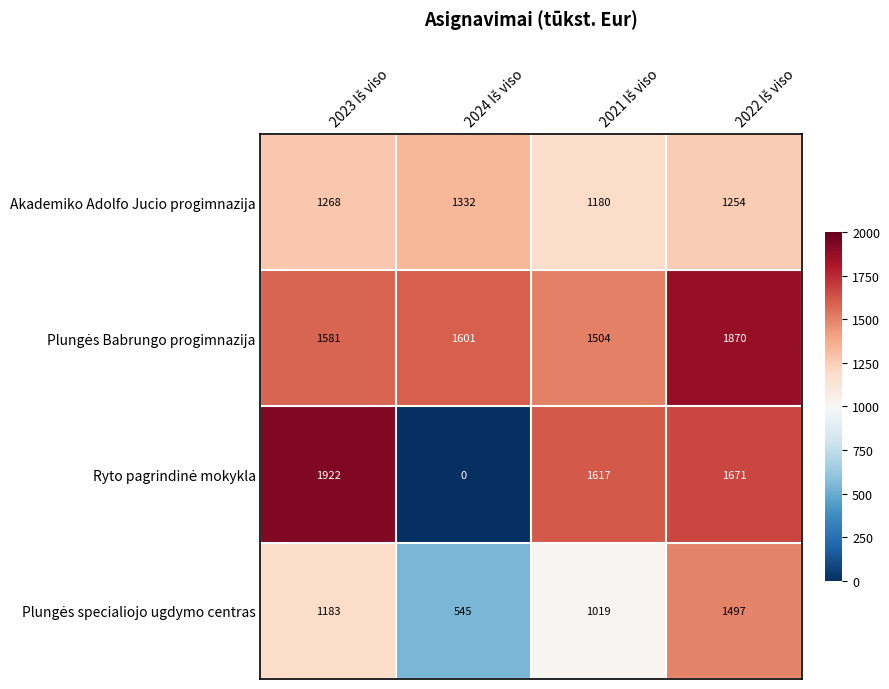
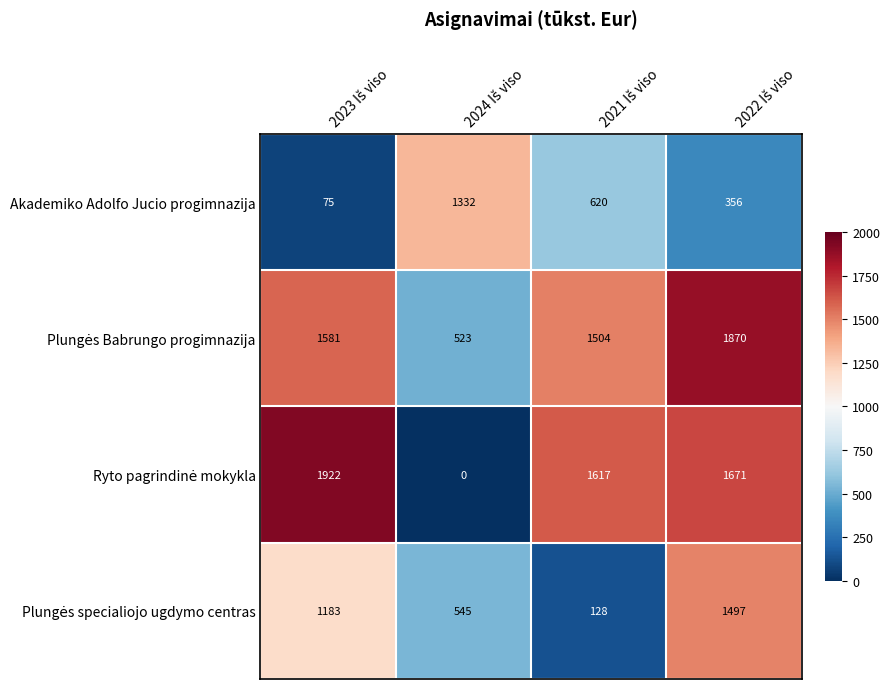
Akademiko Adolfo Jucio progimnazija, 2023 Iš viso: 1268 -> 75
Akademiko Adolfo Jucio progimnazija, 2021 Iš viso: 1180 -> 620
Akademiko Adolfo Jucio progimnazija, 2022 Iš viso: 1254 -> 356
Plungės Babrungo progimnazija, 2024 Iš viso: 1601 -> 523
Plungės specialiojo ugdymo centras, 2021 Iš viso: 1019 -> 128
